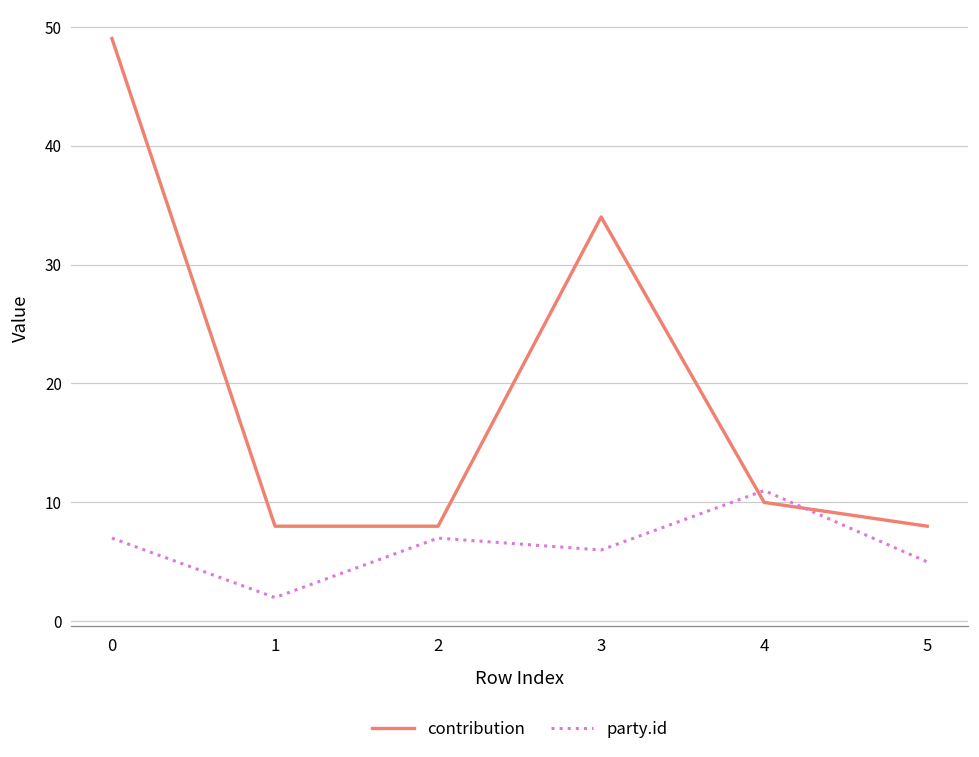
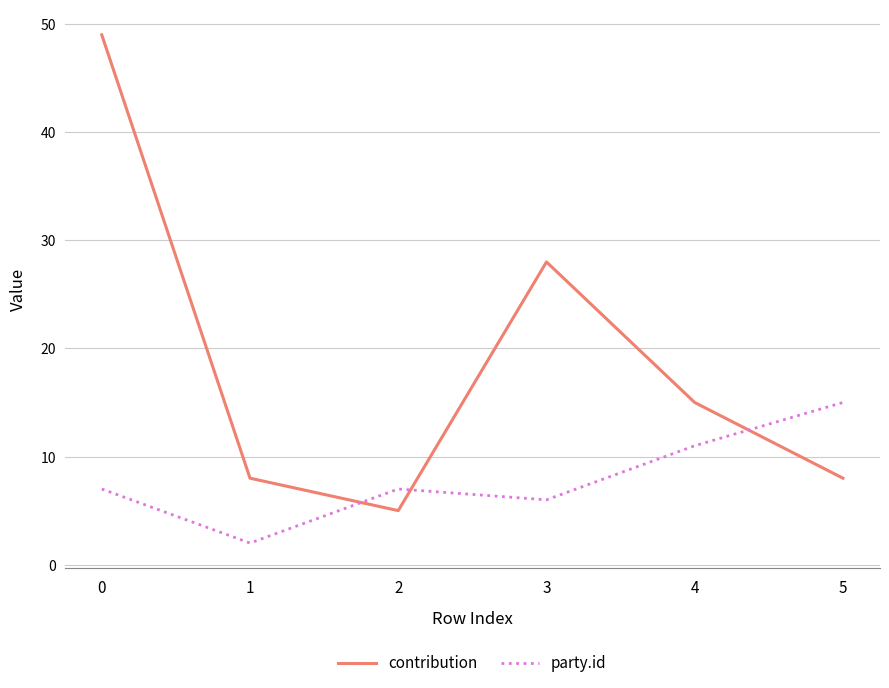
contribution, 2: 8 -> 5
contribution, 3: 34 -> 28
contribution, 4: 10 -> 15
party.id, 5: 5 -> 15
